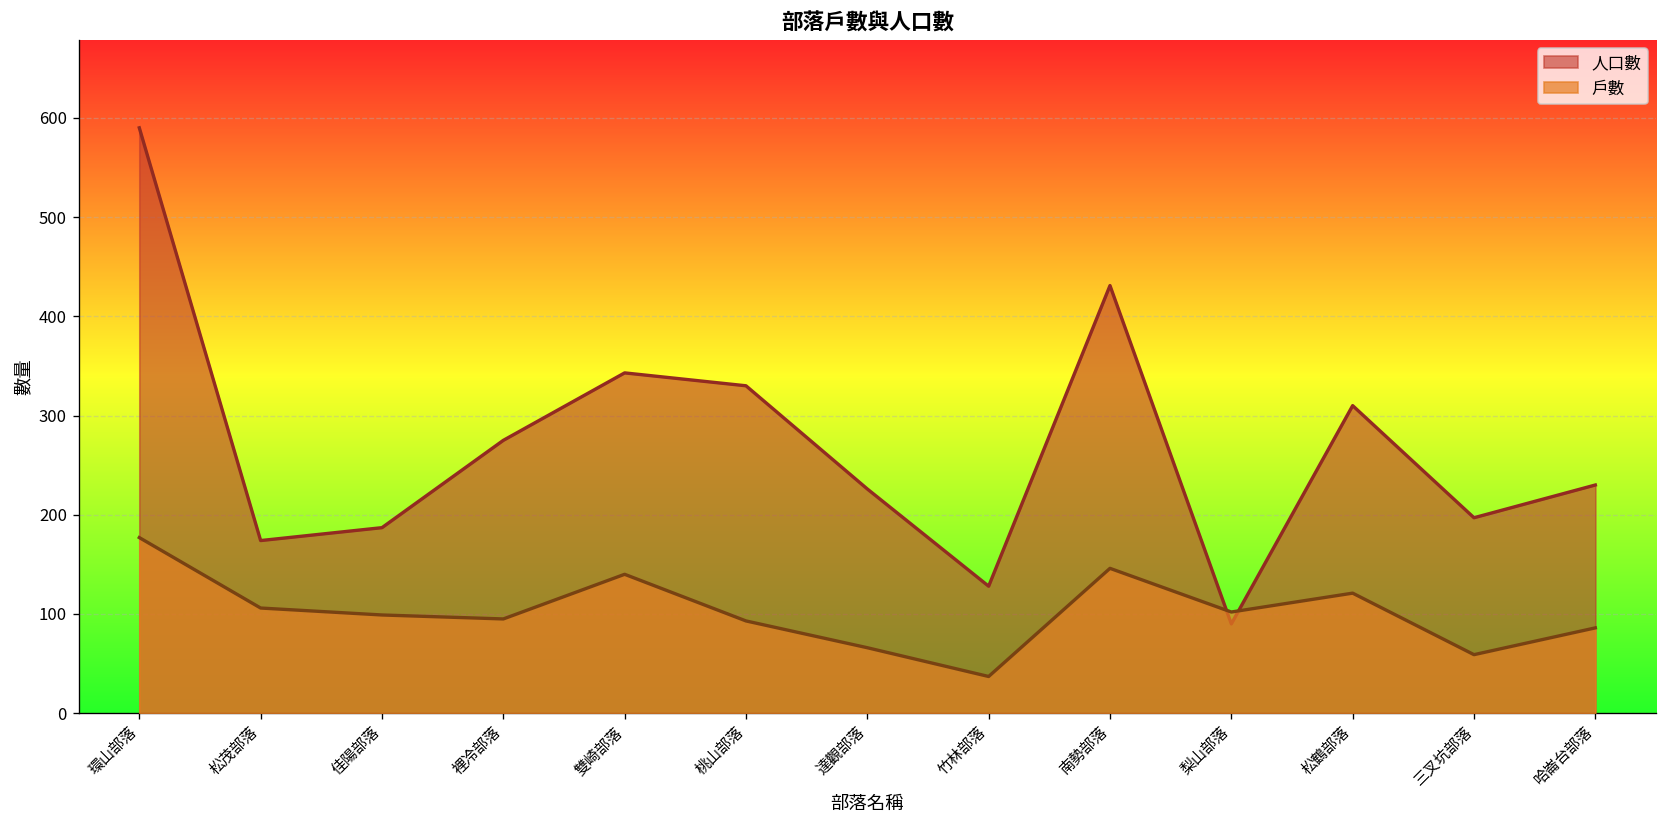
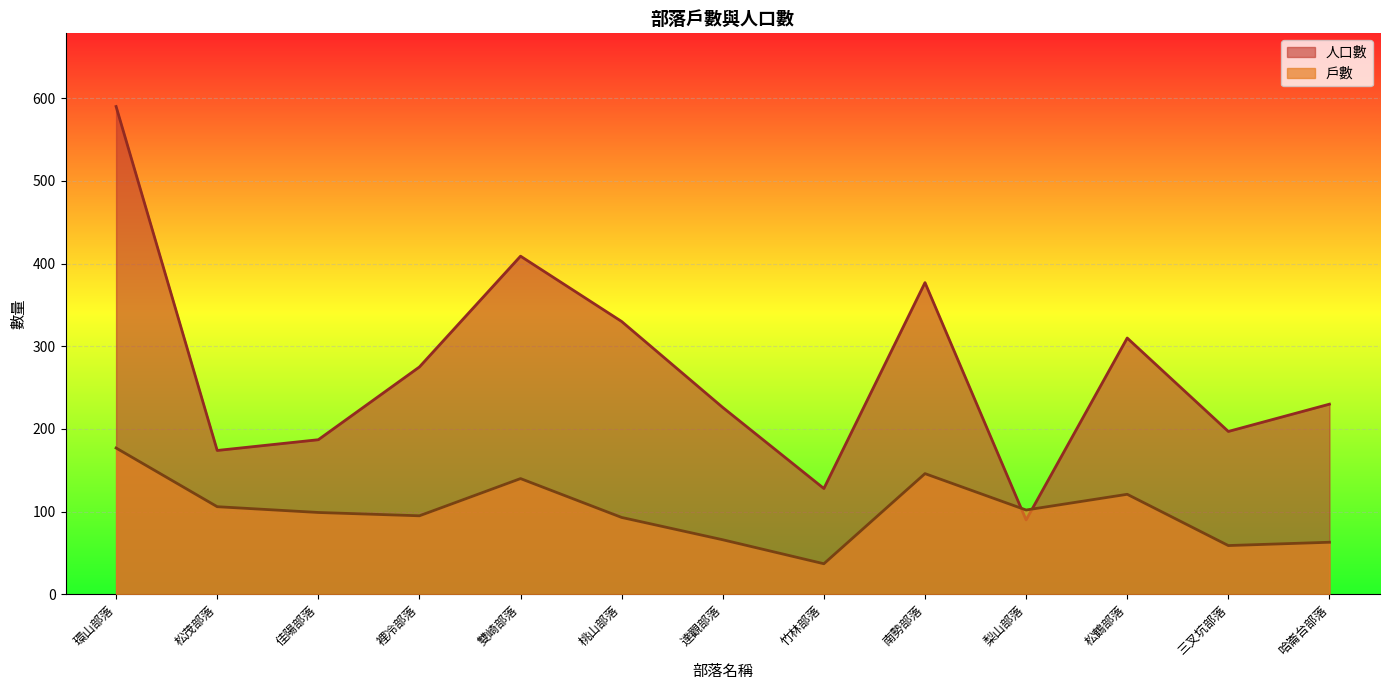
人口數, 雙崎部落: 340 -> 410
人口數, 南勢部落: 430 -> 380
戶數, 哈崙台部落: 90 -> 60
